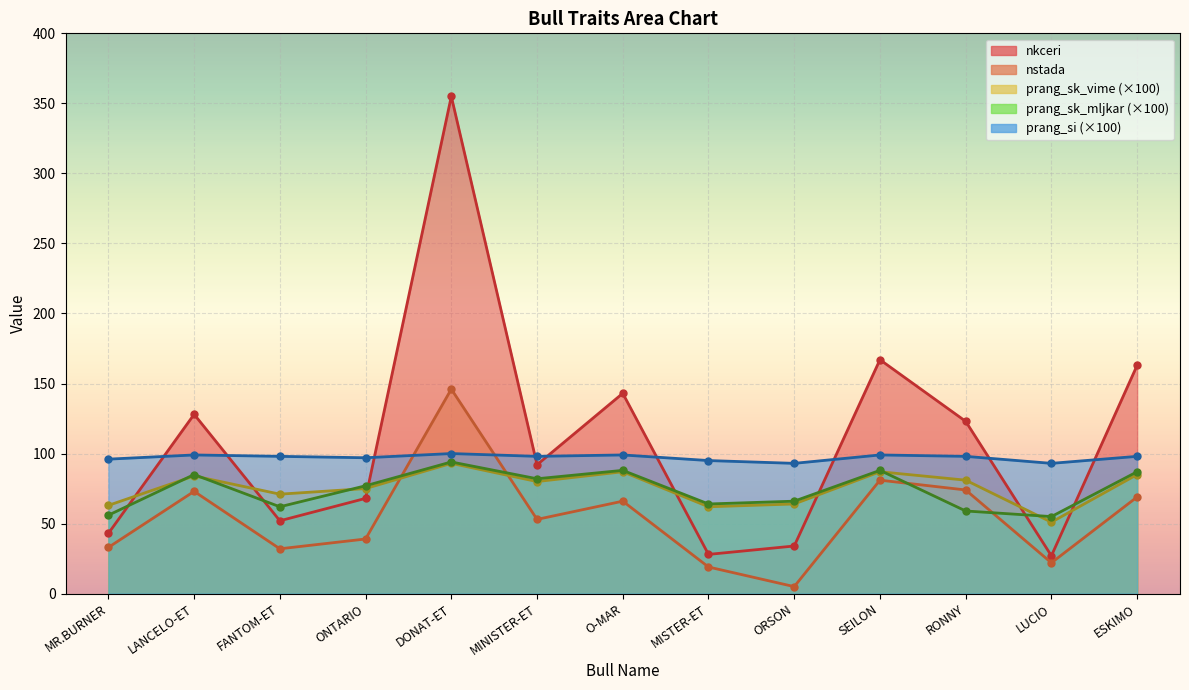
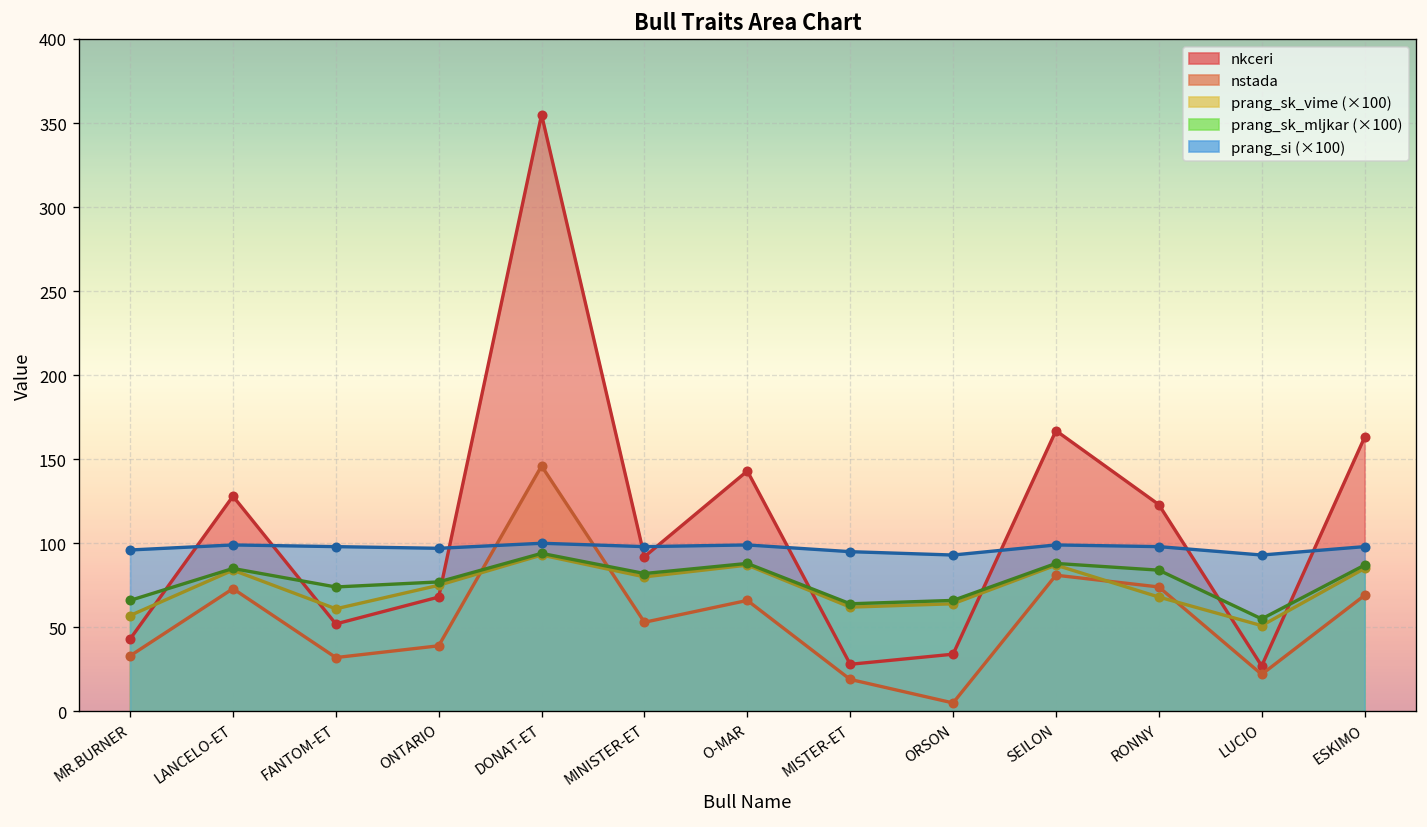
prang_sk_vime (×100), MR.BURNER: 63 -> 57
prang_sk_mljkar (×100), MR.BURNER: 56 -> 66
prang_sk_vime (×100), FANTOM-ET: 71 -> 61
prang_sk_mljkar (×100), FANTOM-ET: 62 -> 74
prang_sk_vime (×100), RONNY: 81 -> 68
prang_sk_mljkar (×100), RONNY: 59 -> 84
